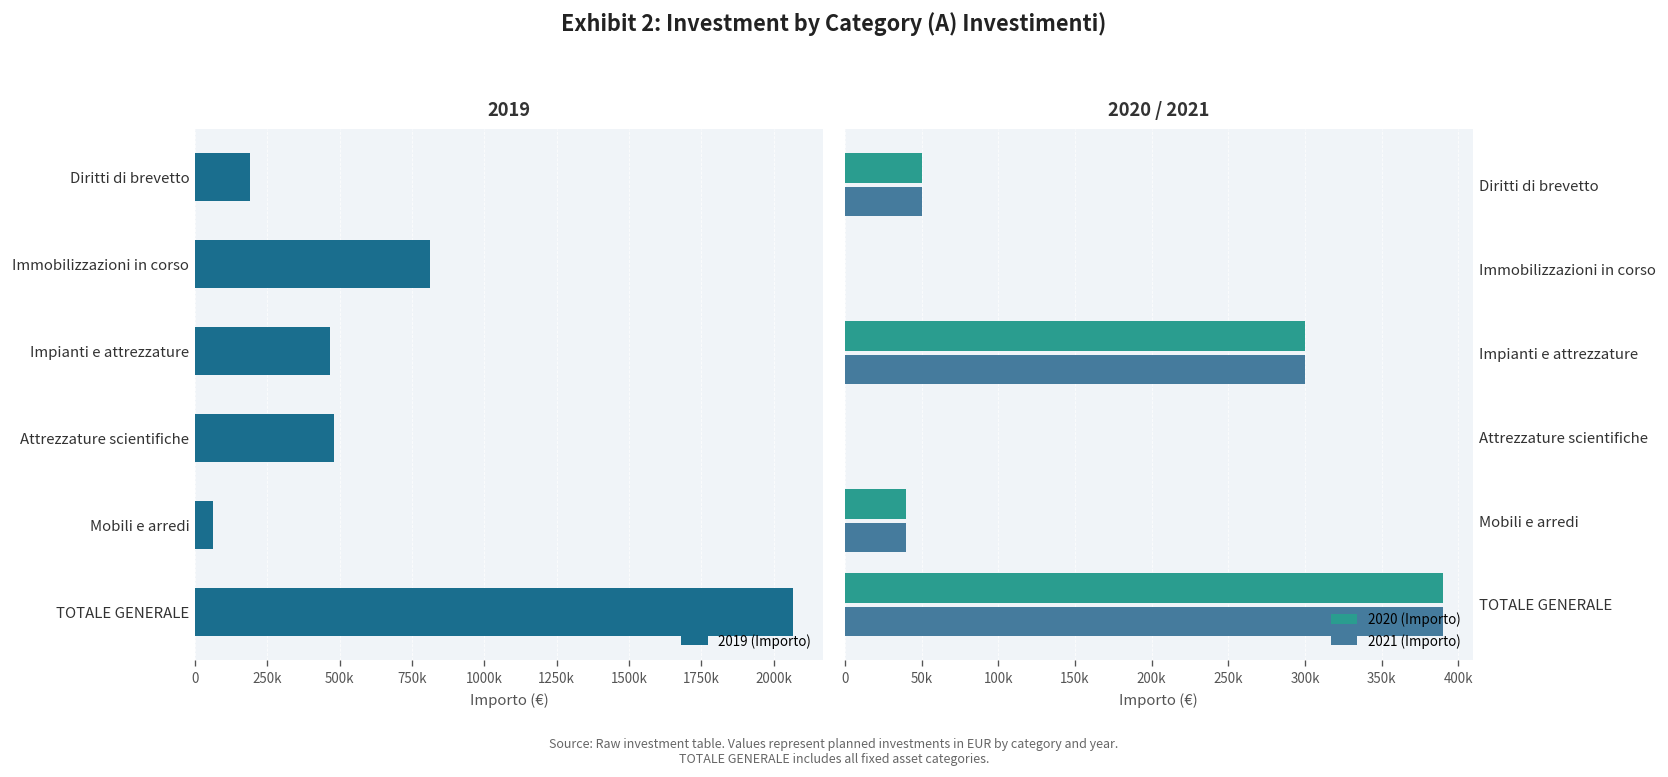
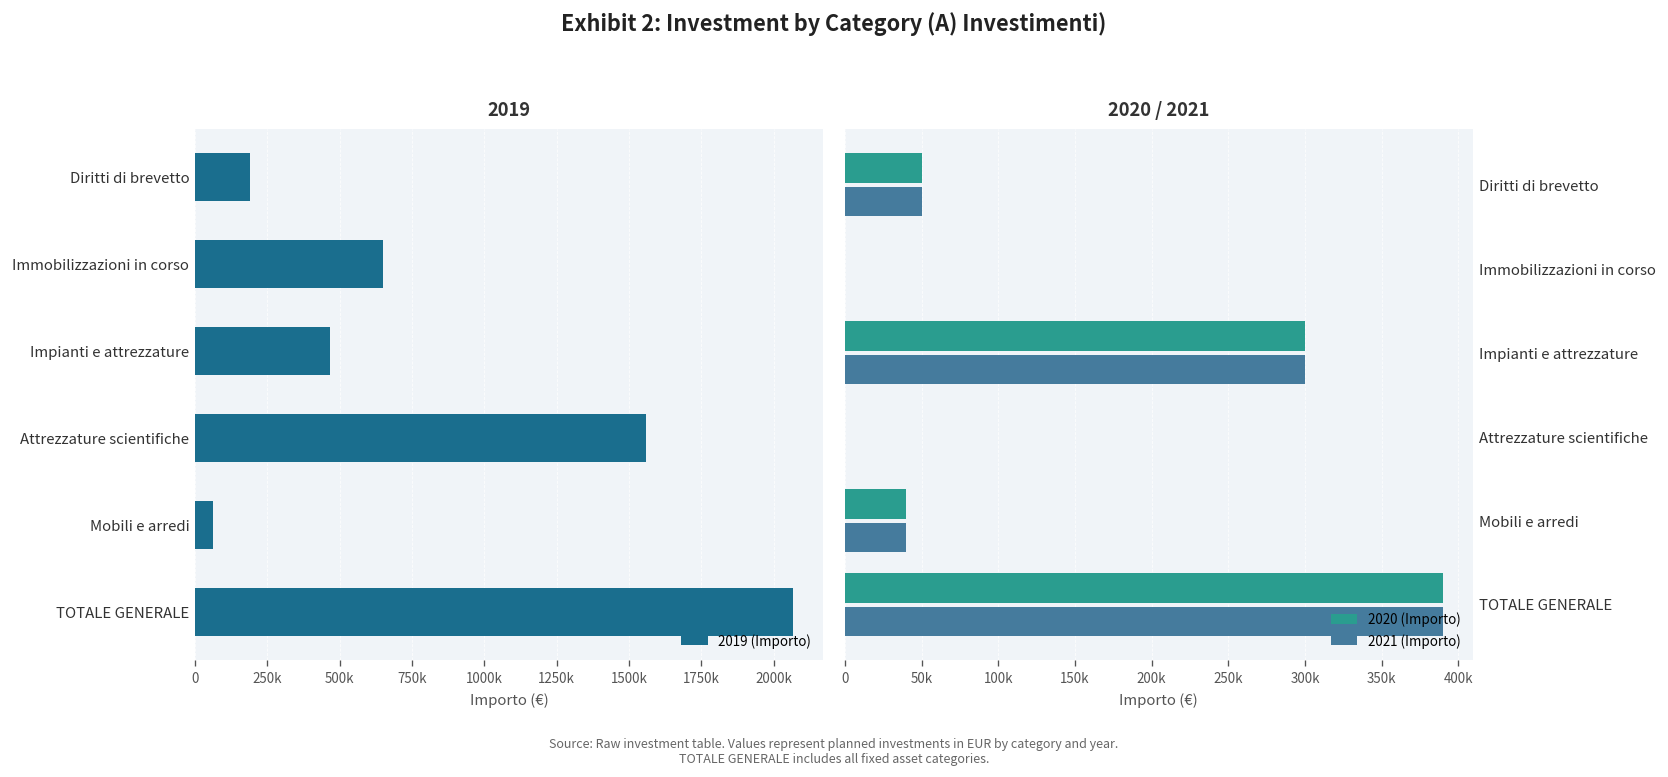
2019, Immobilizzazioni in corso: 810000 -> 650000
2019, Attrezzature scientifiche: 480000 -> 1560000
